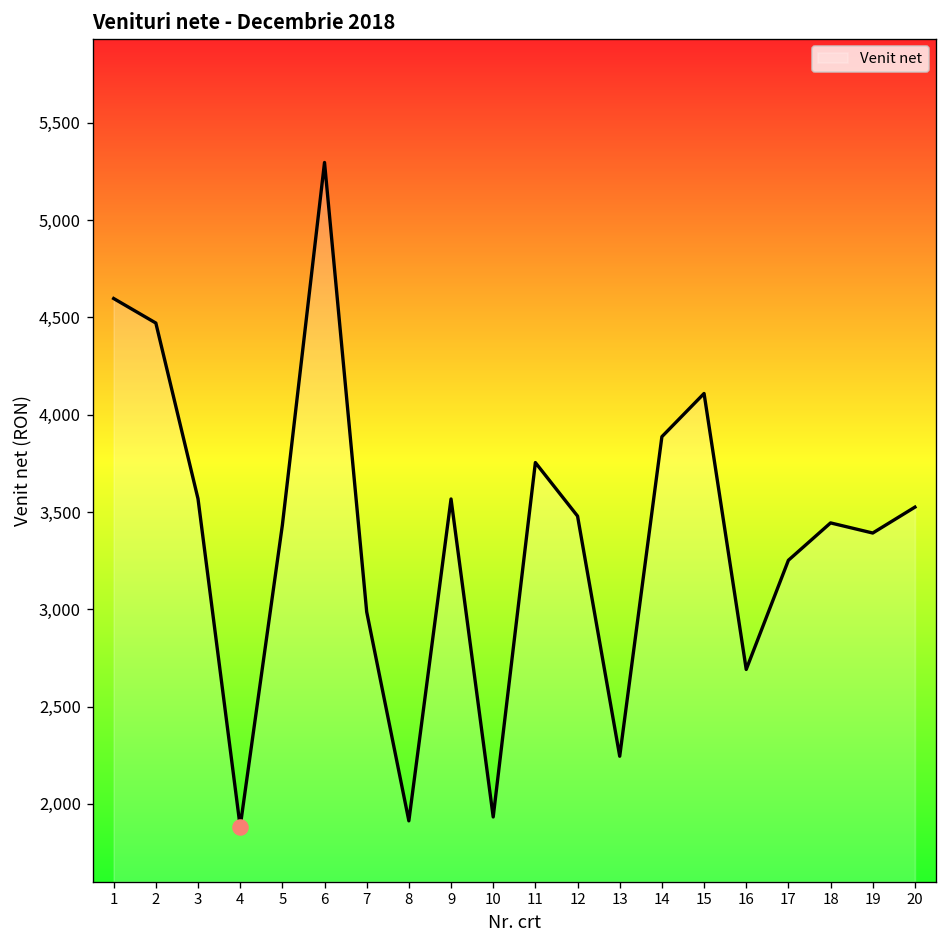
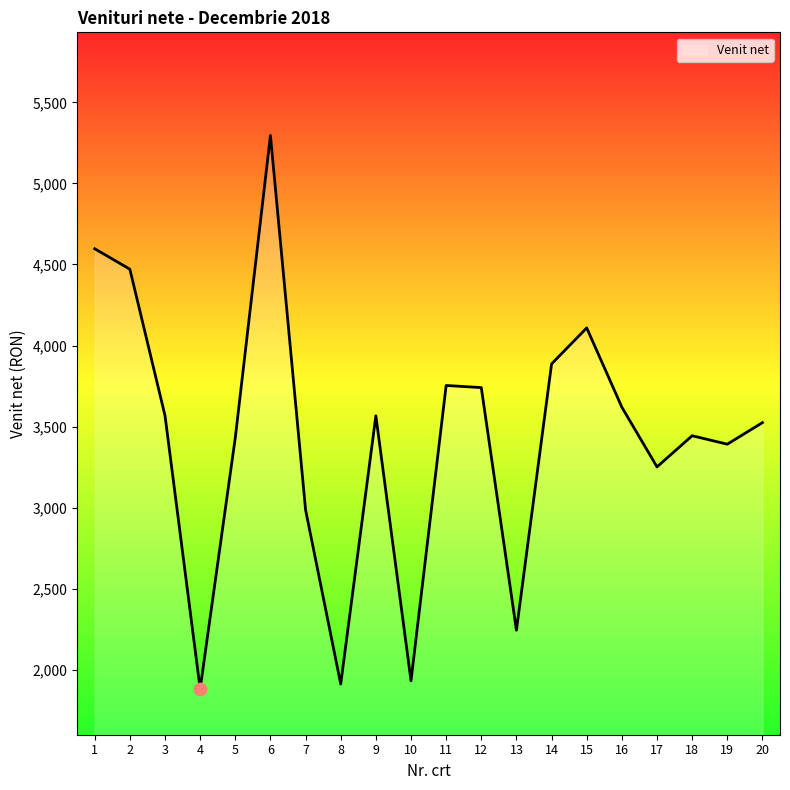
Venit net, 12: 3,480 -> 3,740
Venit net, 16: 2,690 -> 3,620
